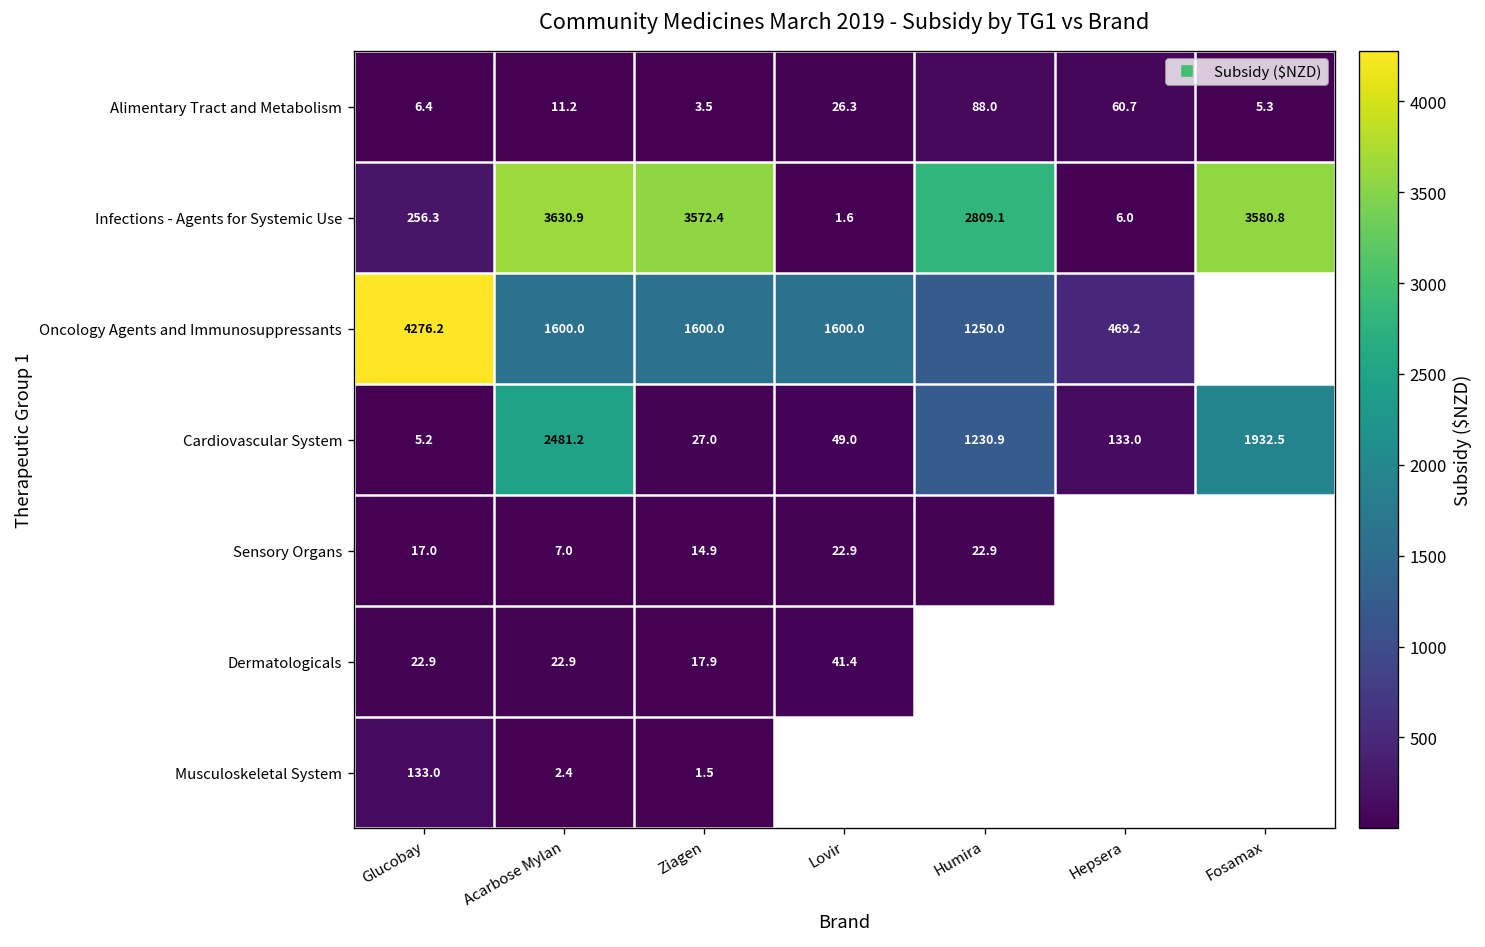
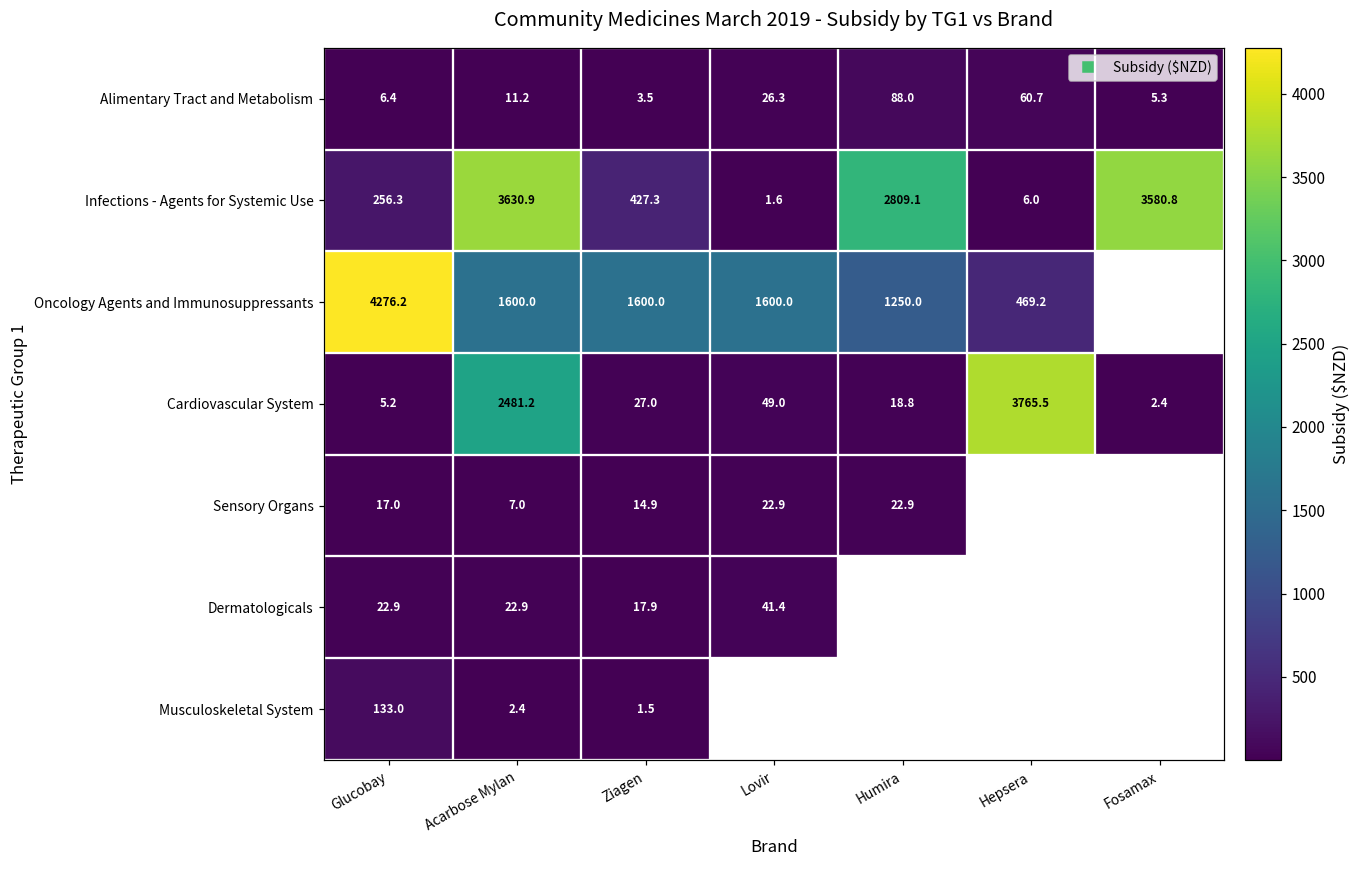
Infections - Agents for Systemic Use, Ziagen: 3572.4 -> 427.3
Cardiovascular System, Humira: 1230.9 -> 18.8
Cardiovascular System, Hepsera: 133.0 -> 3765.5
Cardiovascular System, Fosamax: 1932.5 -> 2.4
